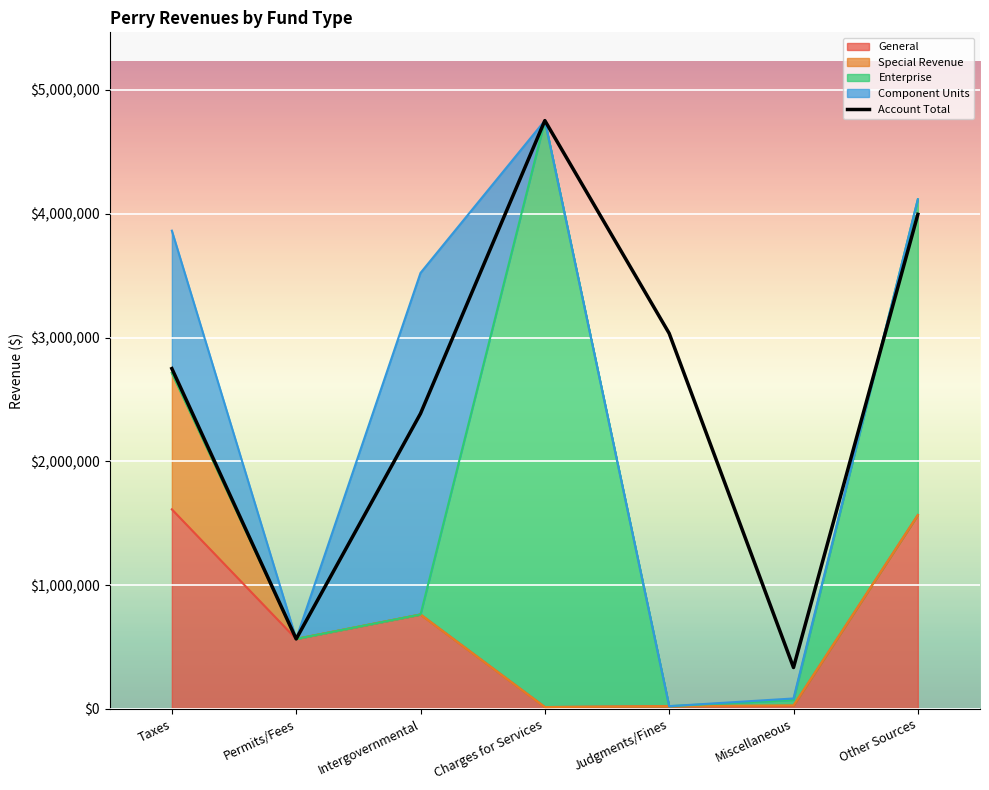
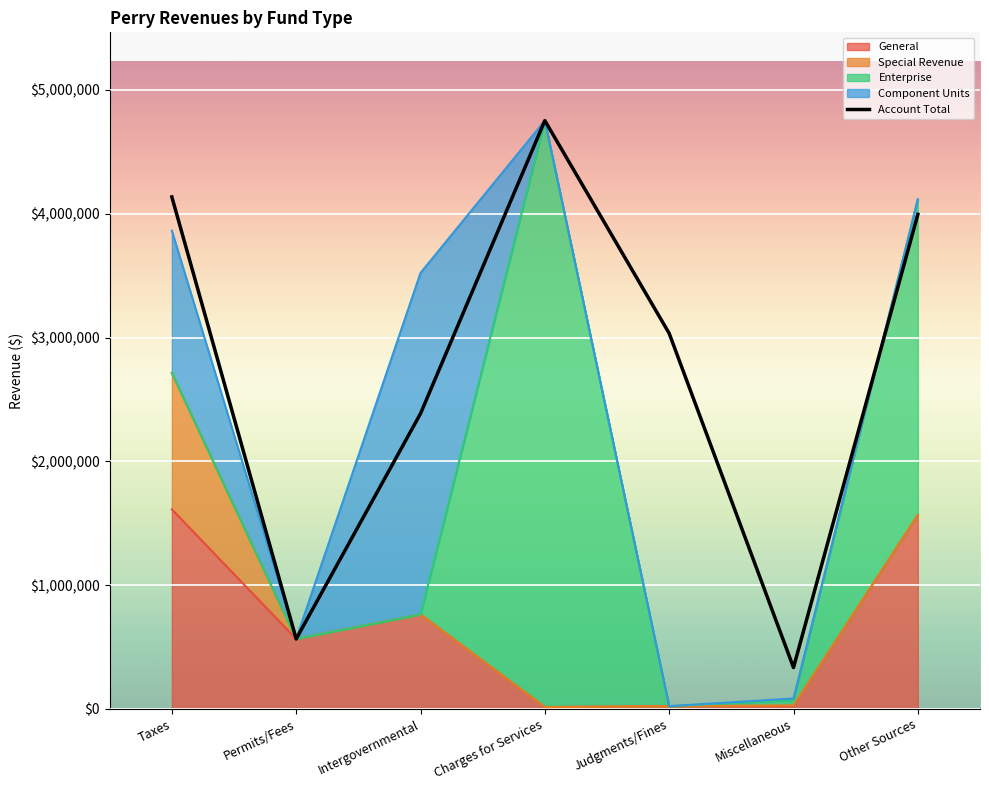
Account Total, Taxes: $2,750,000 -> $4,140,000
